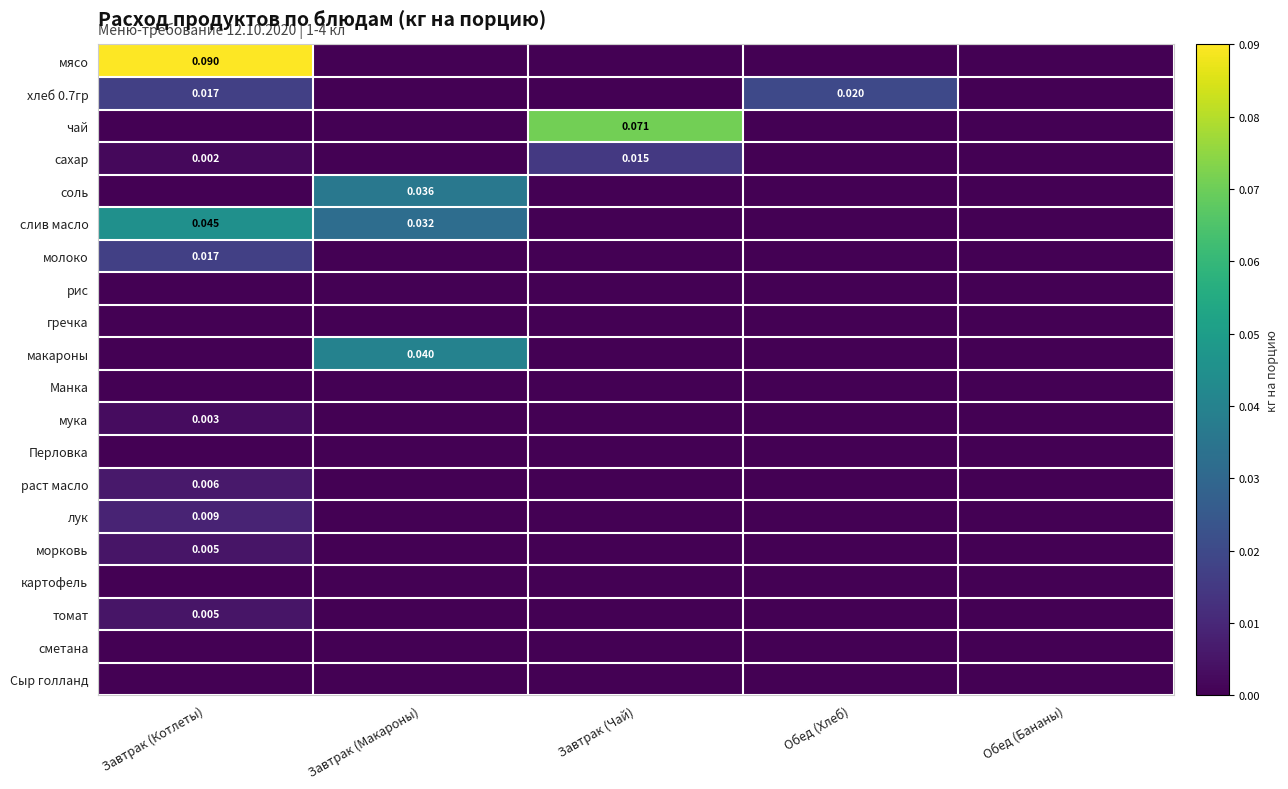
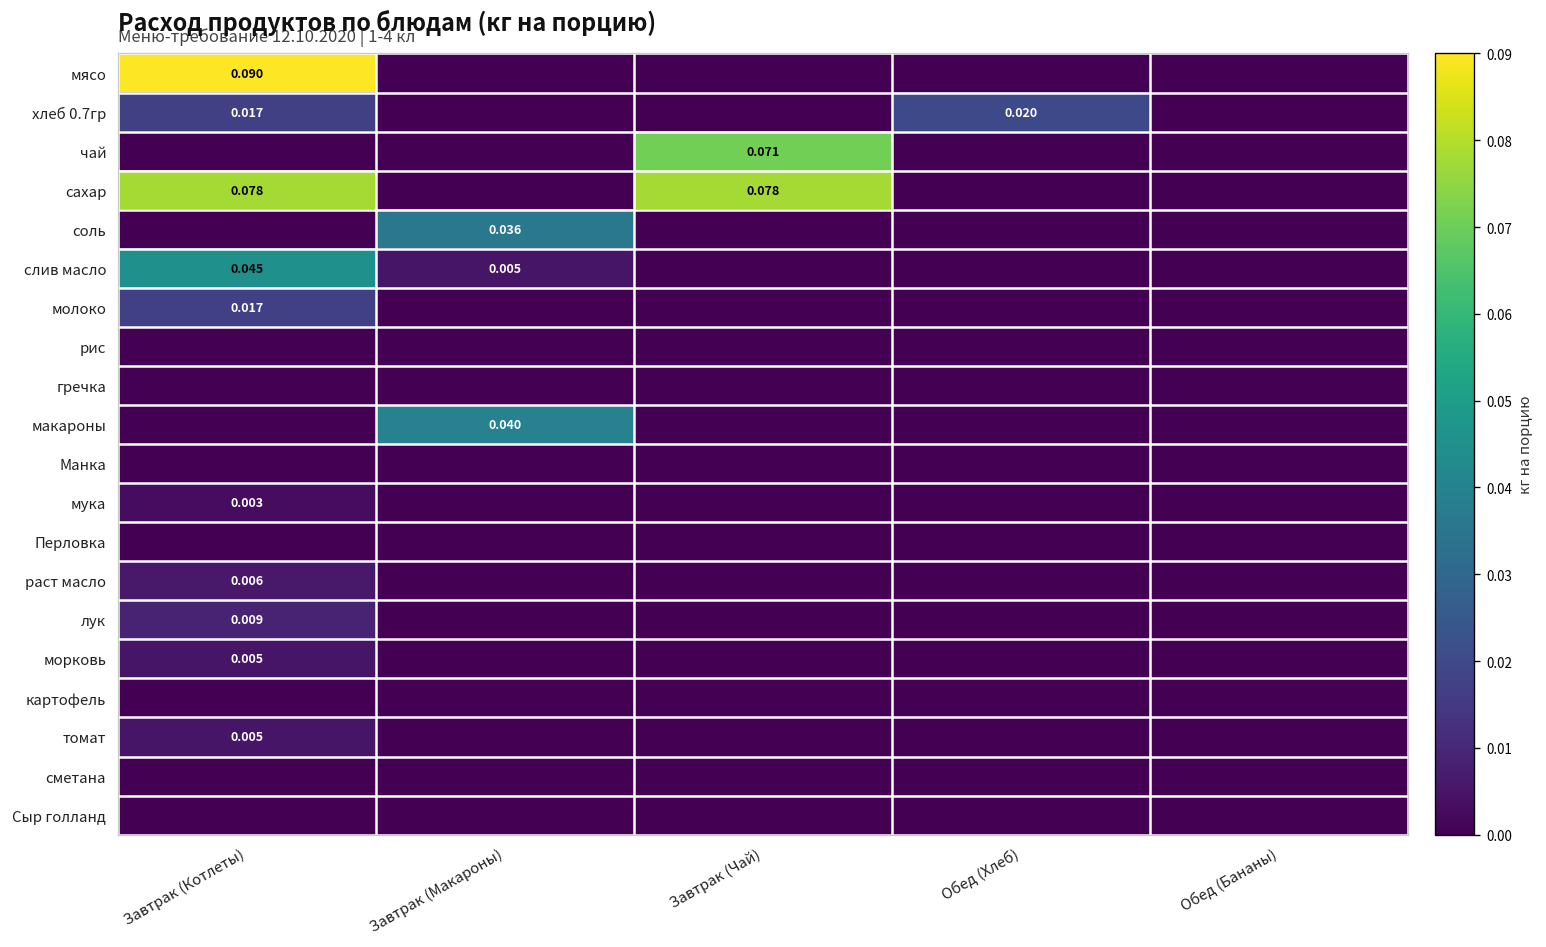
сахар, Завтрак (Котлеты): 0.002 -> 0.078
сахар, Завтрак (Чай): 0.015 -> 0.078
слив масло, Завтрак (Макароны): 0.032 -> 0.005
